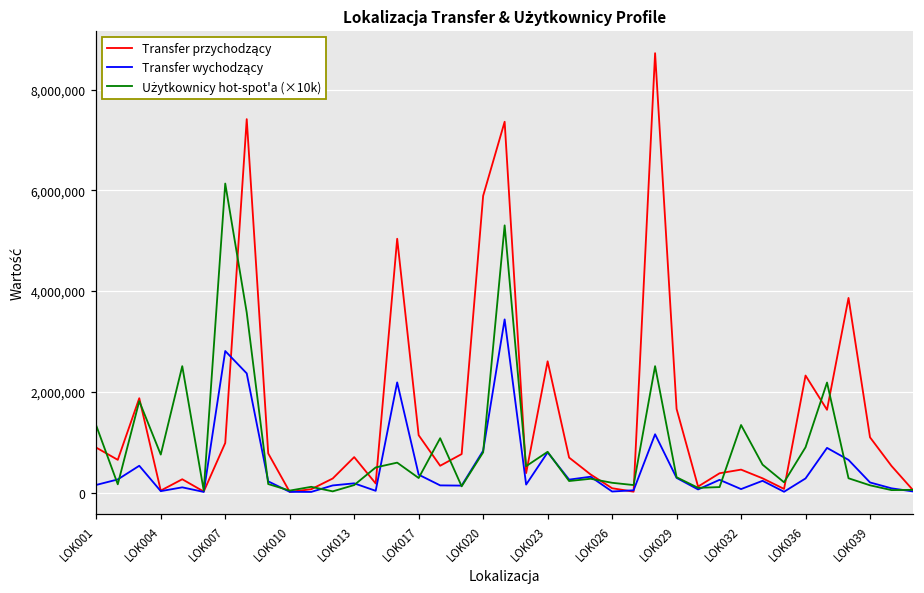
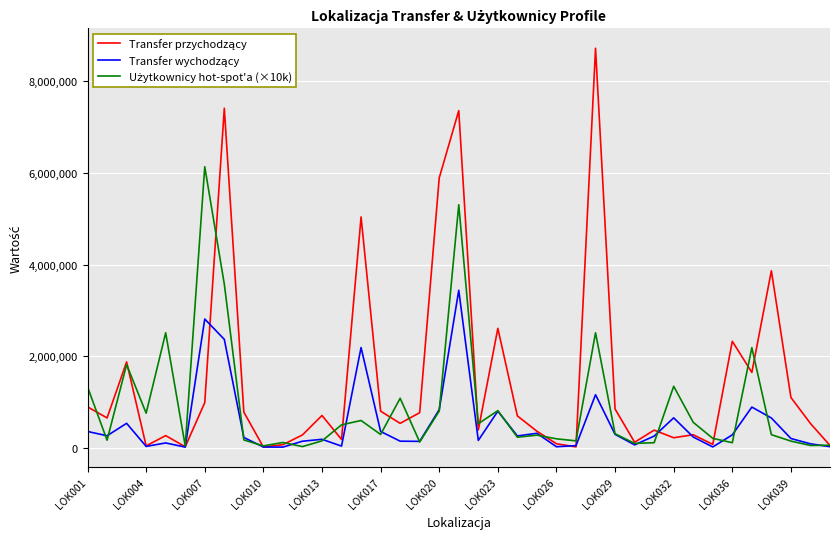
Transfer wychodzący, LOK001: 200,000 -> 400,000
Transfer przychodzący, LOK017: 1,100,000 -> 800,000
Transfer przychodzący, LOK029: 1,700,000 -> 800,000
Transfer przychodzący, LOK032: 500,000 -> 200,000
Transfer wychodzący, LOK032: 100,000 -> 700,000
Użytkownicy hot-spot'a (×10k), LOK036: 900,000 -> 100,000
